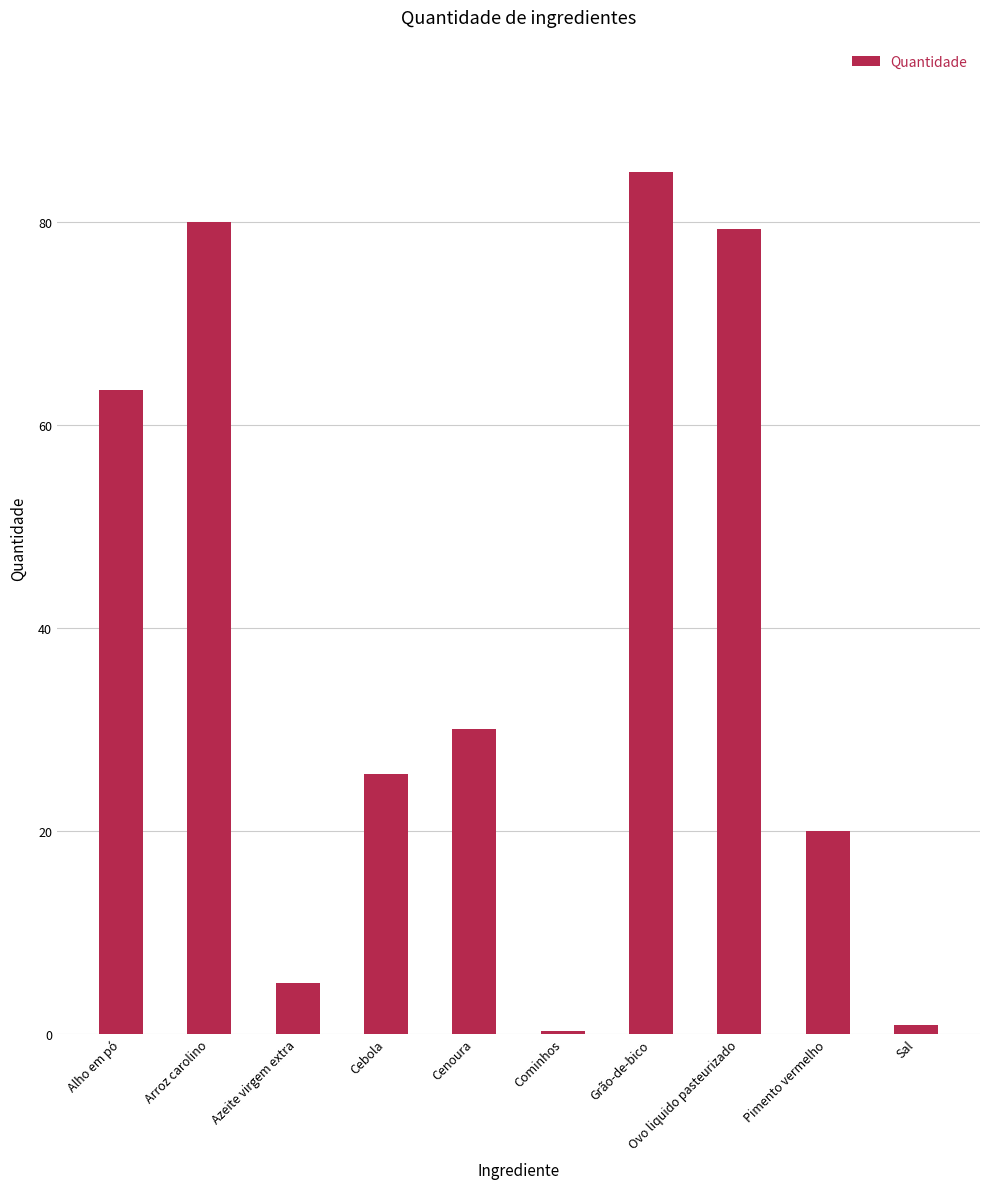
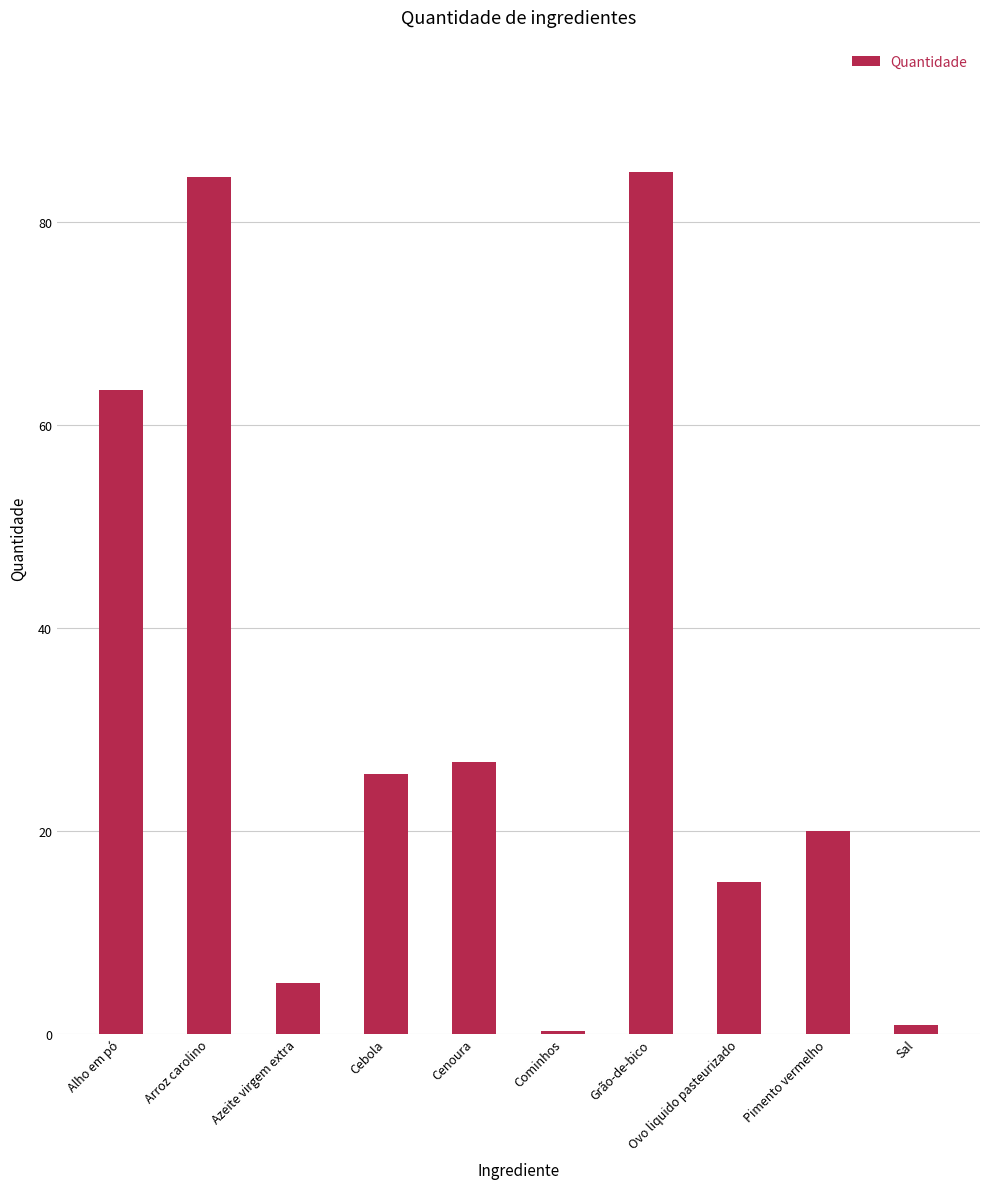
Arroz carolino: 80.0 -> 84.5
Cenoura: 30.0 -> 26.8
Ovo liquido pasteurizado: 79.4 -> 15.0
